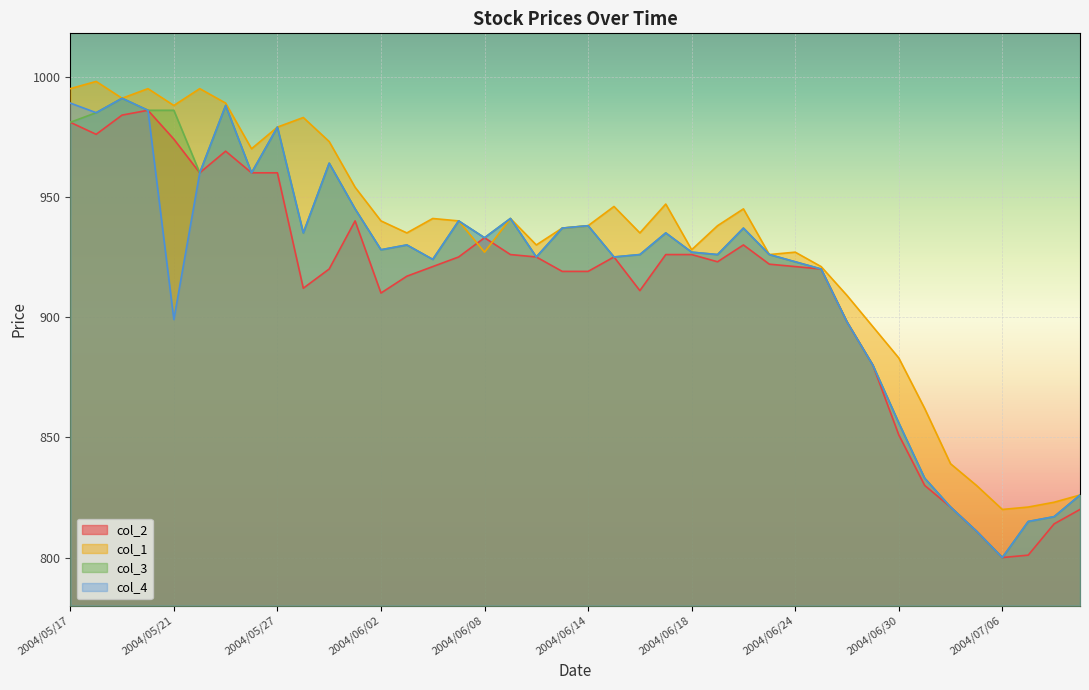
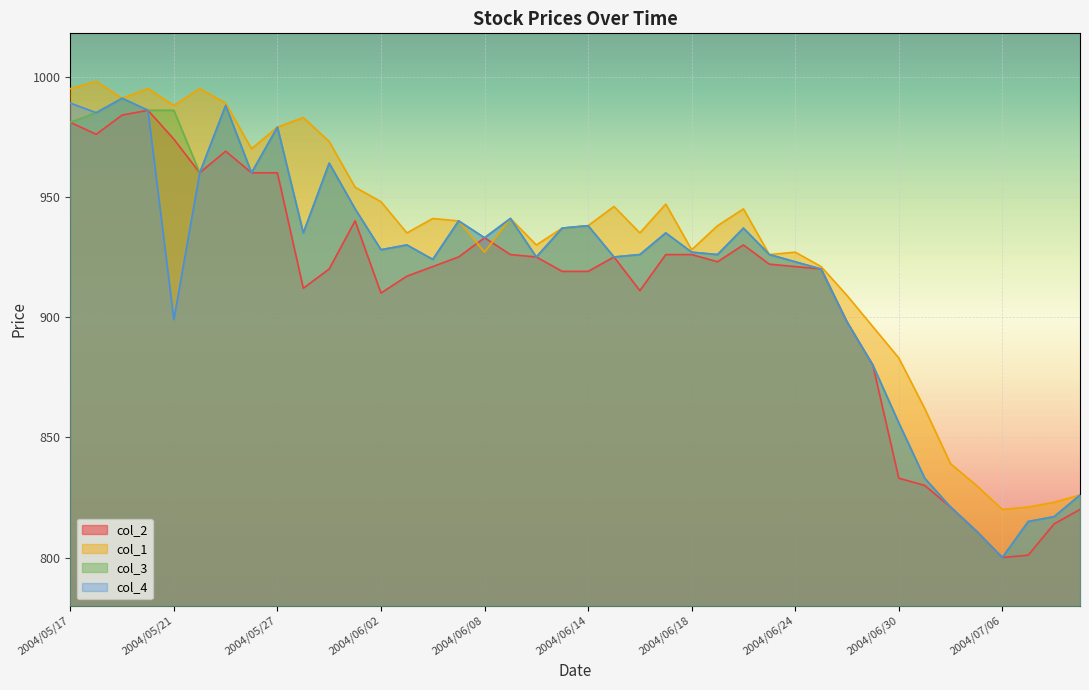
col_1, 2004/06/02: 940 -> 948
col_2, 2004/06/30: 851 -> 833
